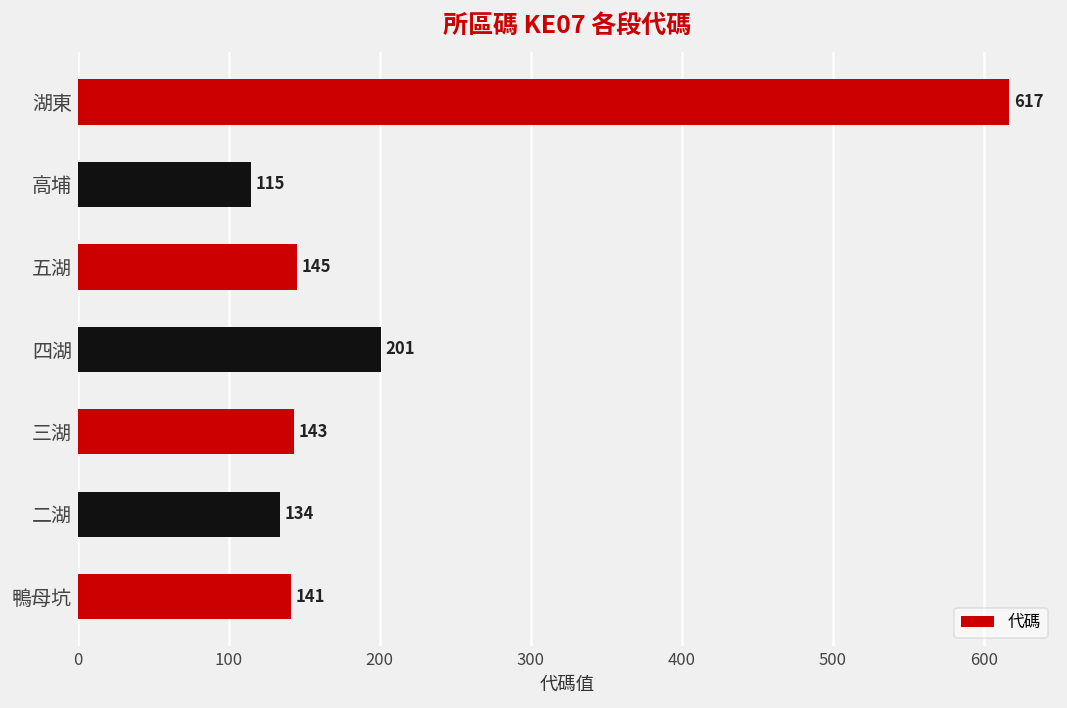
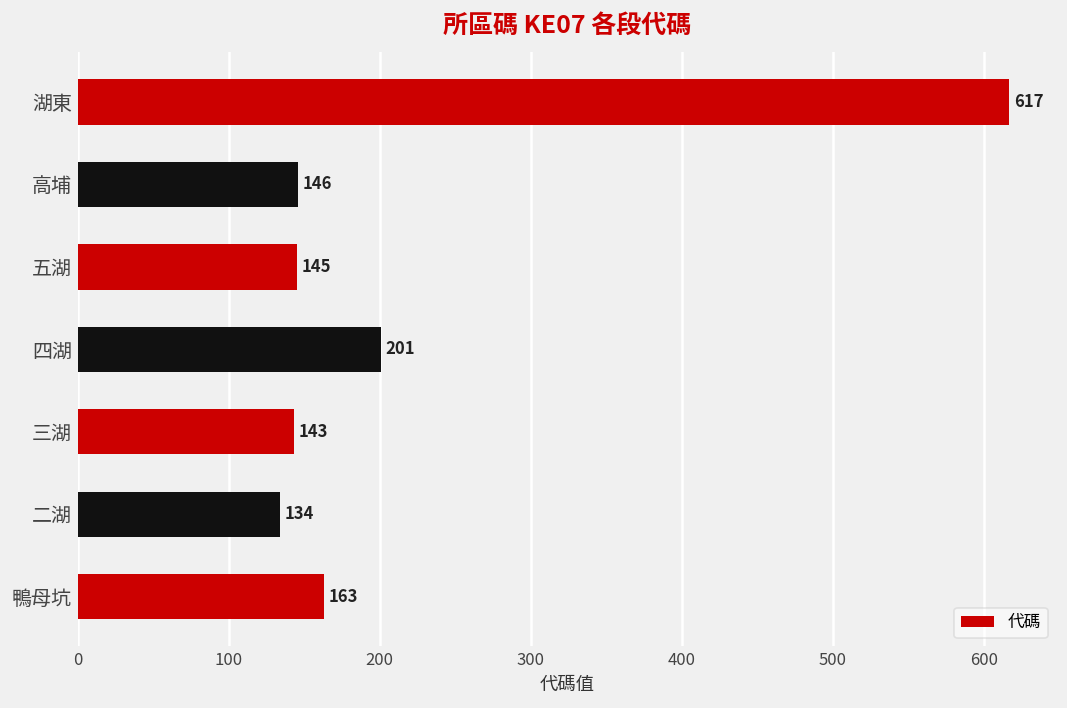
高埔: 115 -> 146
鴨母坑: 141 -> 163
